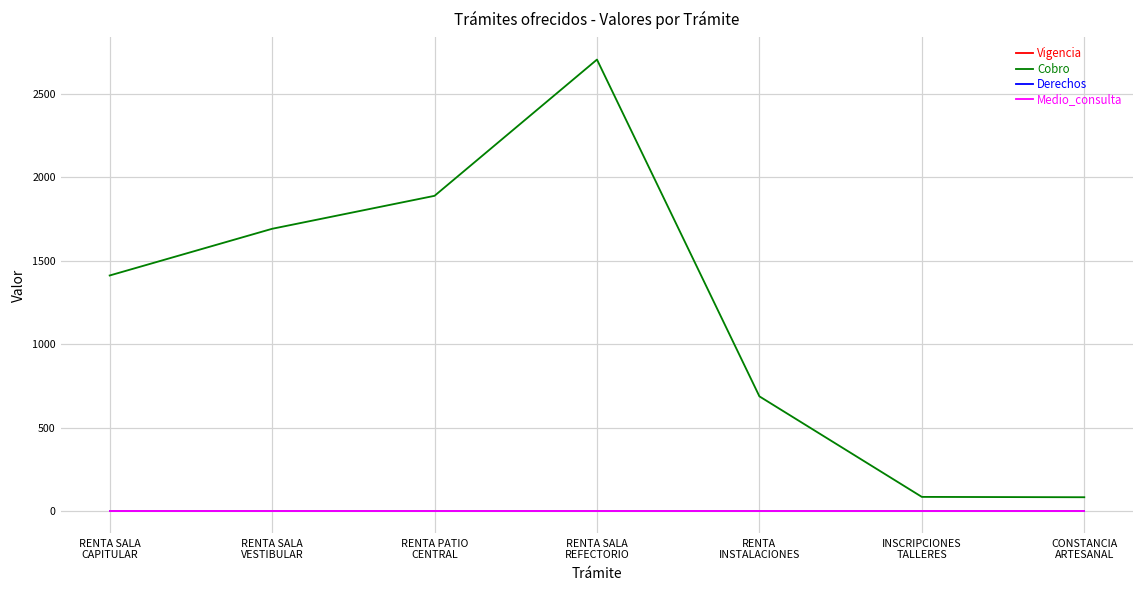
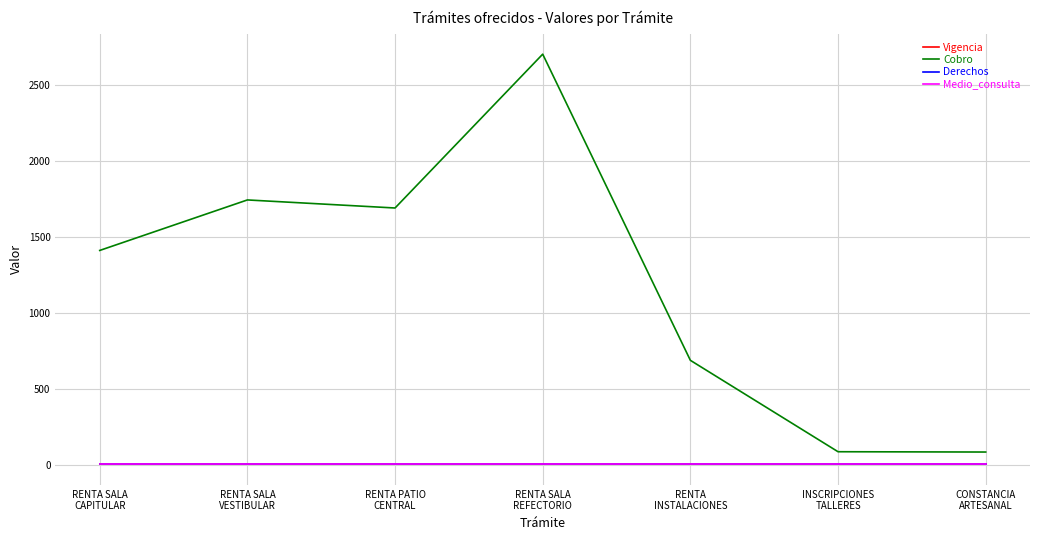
Cobro, RENTA SALA VESTIBULAR: 1690 -> 1750
Cobro, RENTA PATIO CENTRAL: 1890 -> 1690
